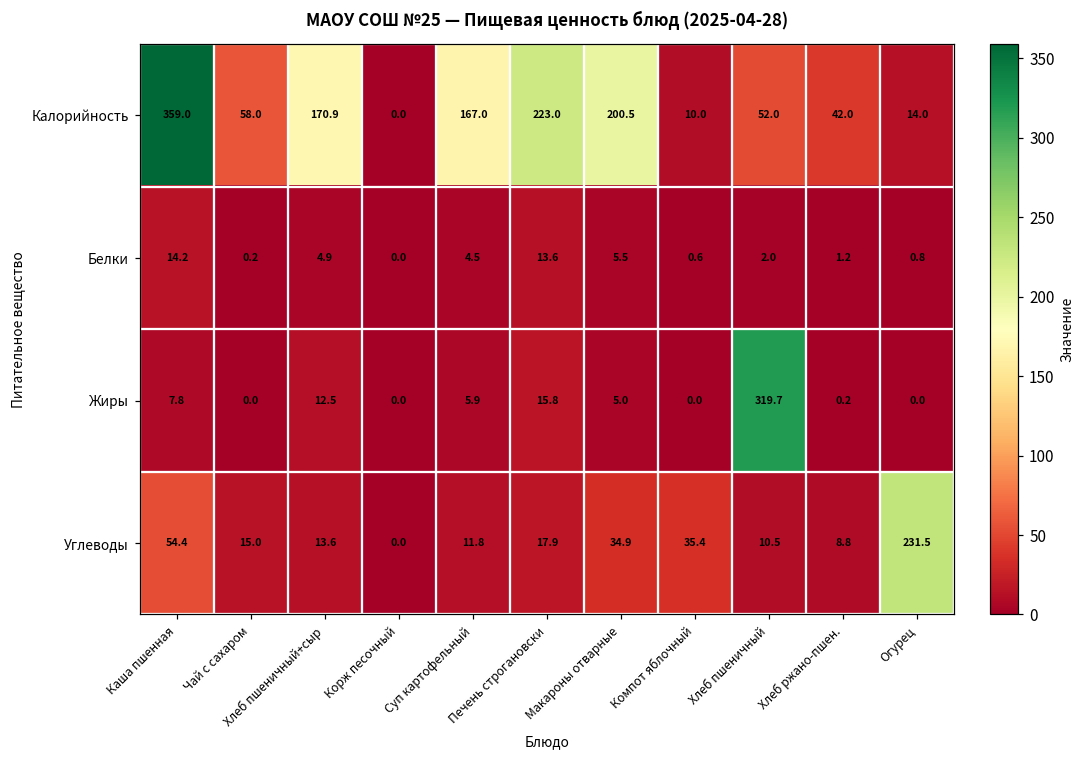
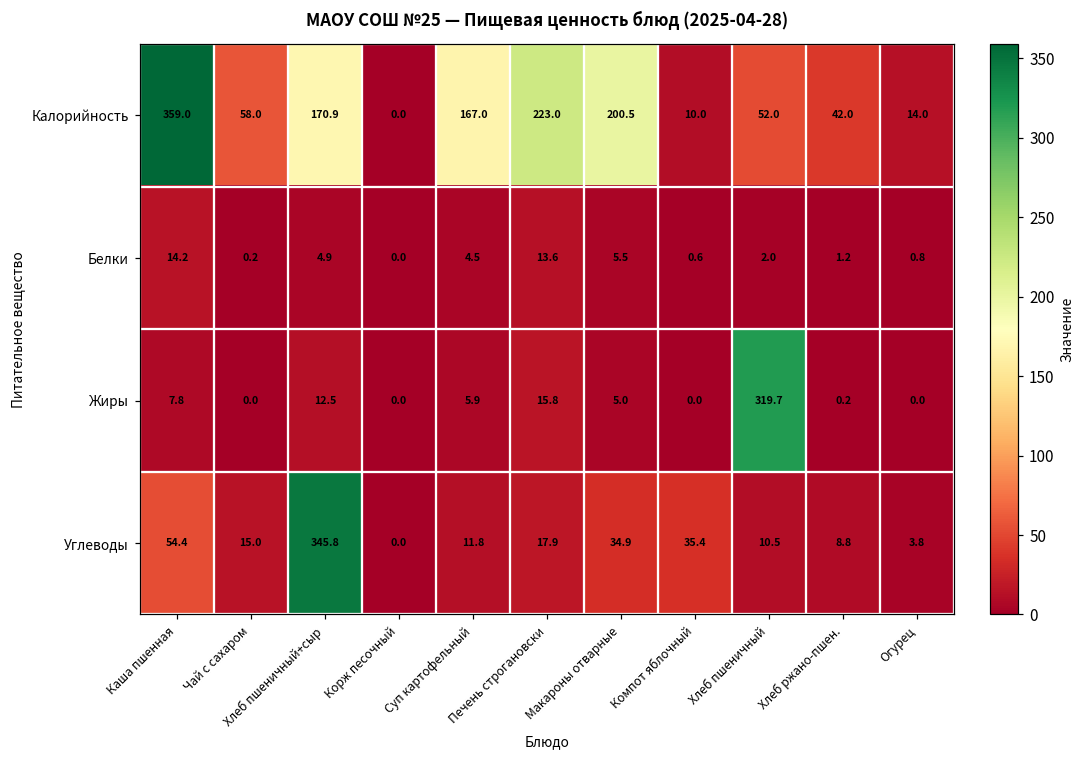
Углеводы, Хлеб пшеничный+сыр: 13.6 -> 345.8
Углеводы, Огурец: 231.5 -> 3.8
